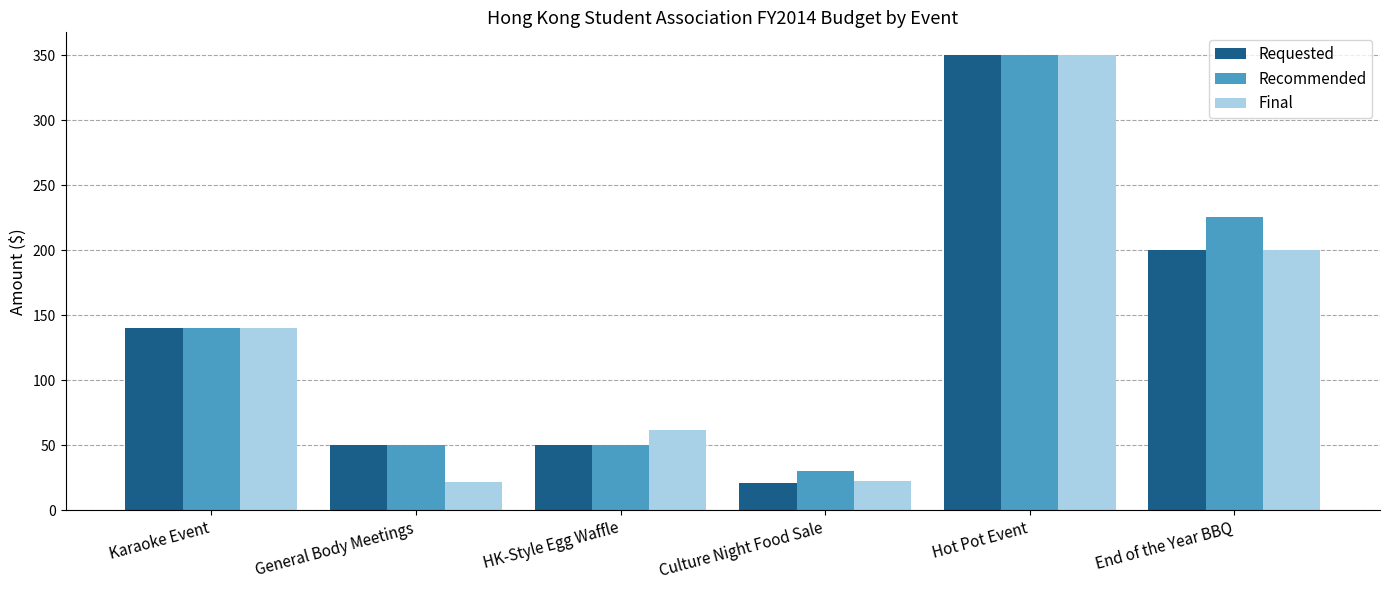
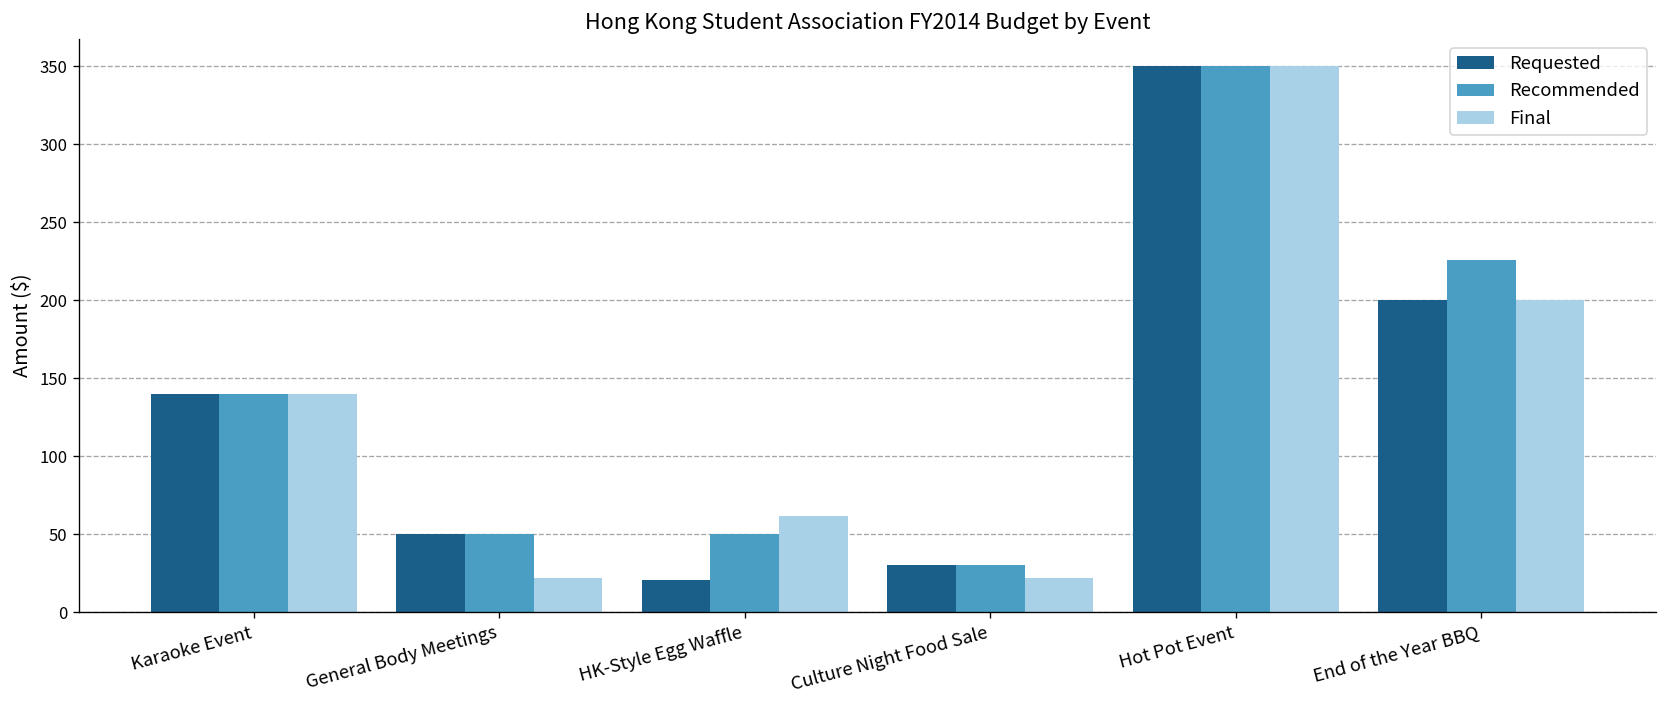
Requested, HK-Style Egg Waffle: 50 -> 21
Requested, Culture Night Food Sale: 21 -> 30
